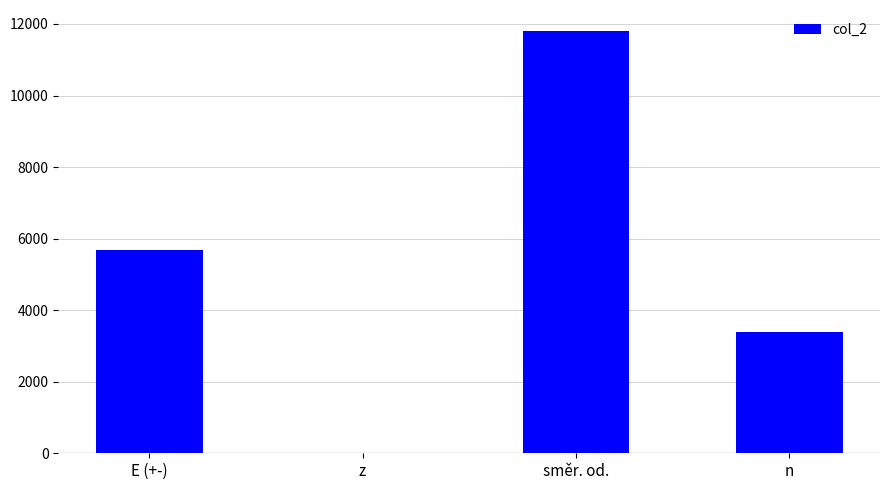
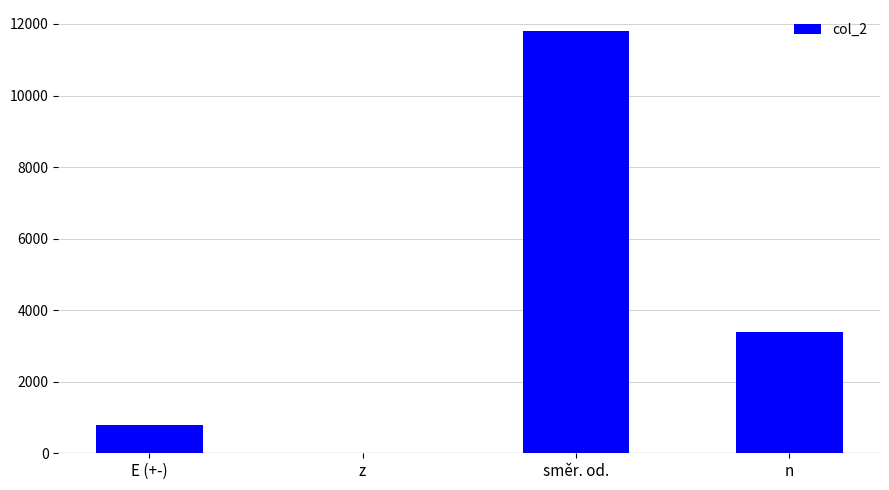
E (+-): 5700 -> 800
